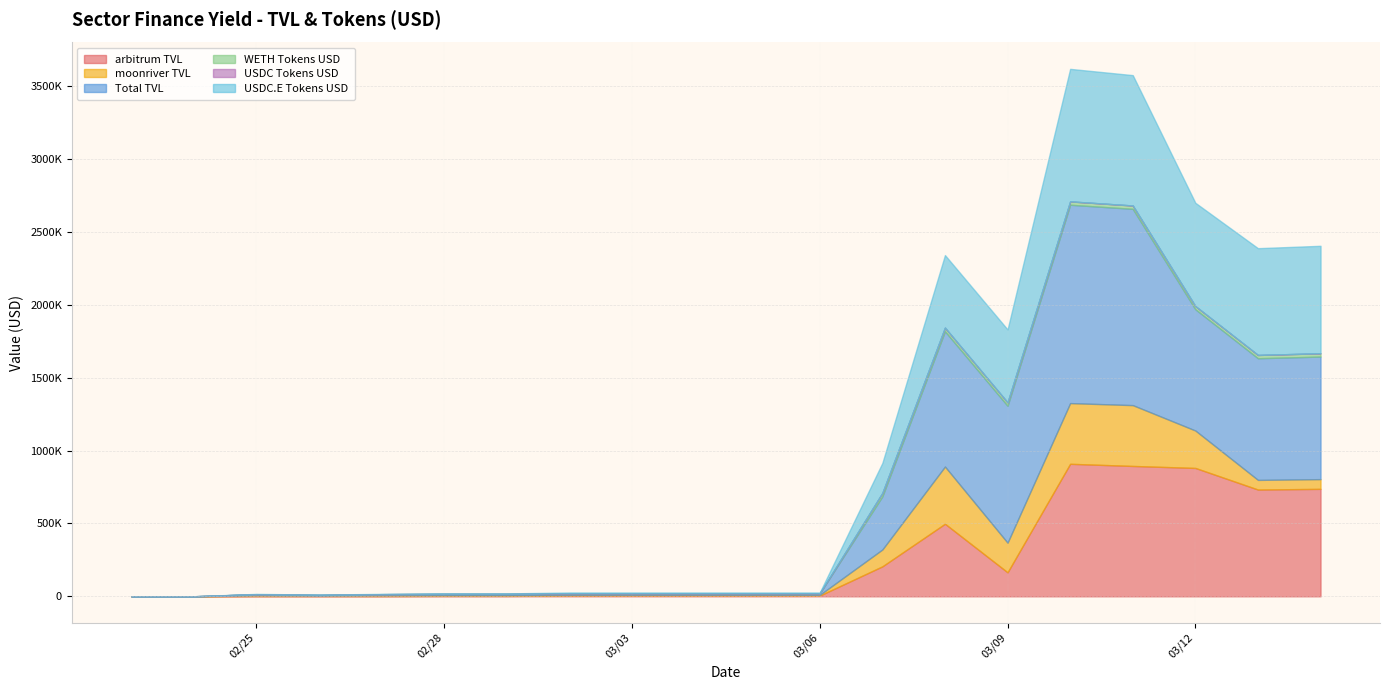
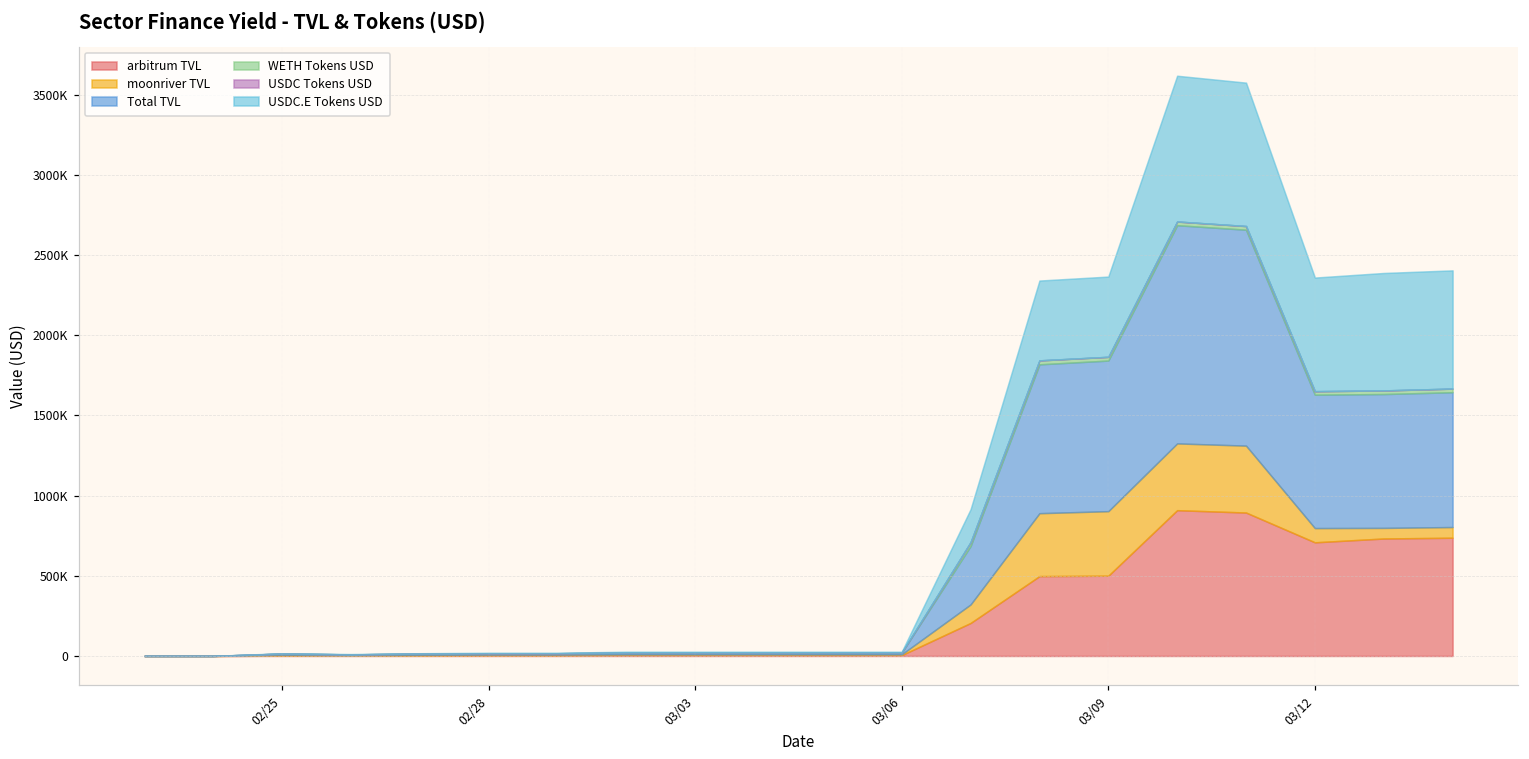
arbitrum TVL, 03/09: 160000 -> 500000
moonriver TVL, 03/09: 200000 -> 400000
arbitrum TVL, 03/12: 880000 -> 710000
moonriver TVL, 03/12: 260000 -> 90000
